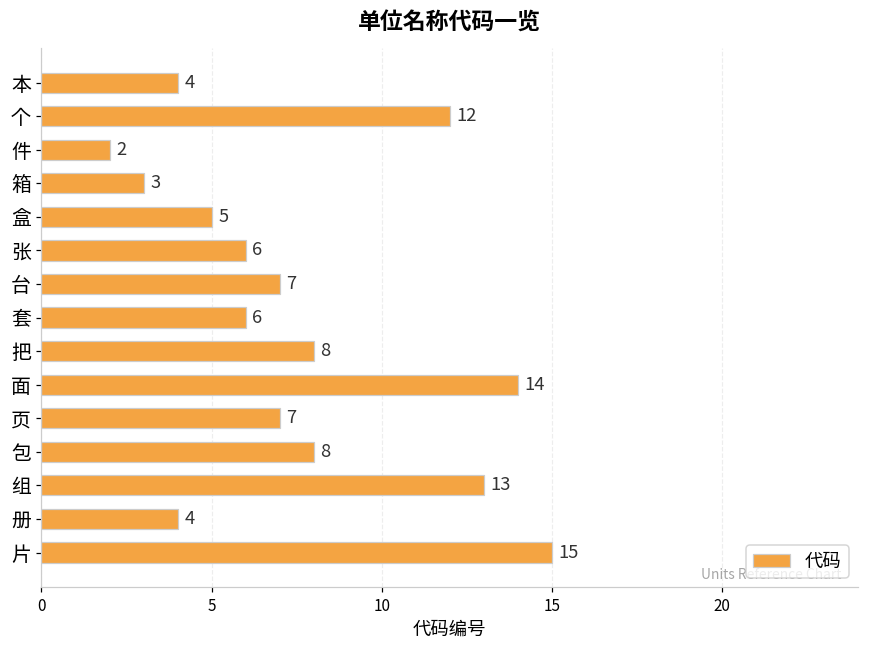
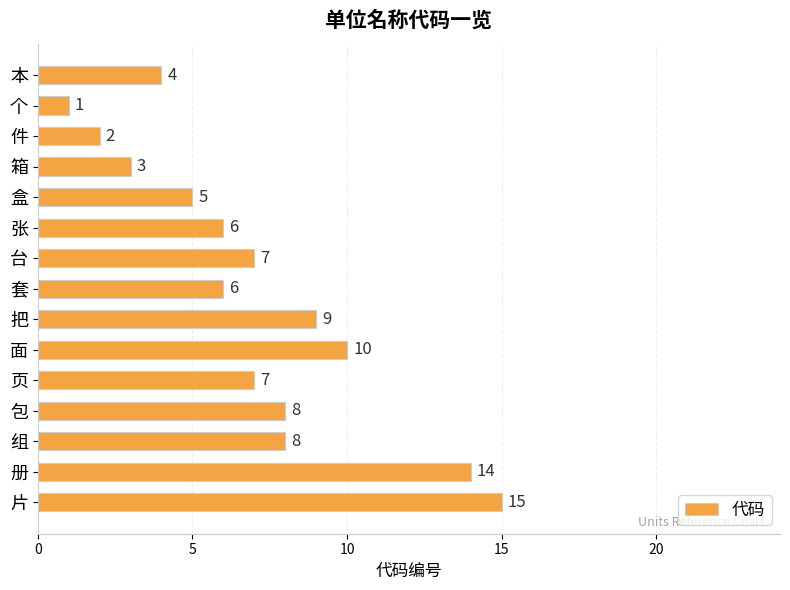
个: 12 -> 1
把: 8 -> 9
面: 14 -> 10
组: 13 -> 8
册: 4 -> 14
